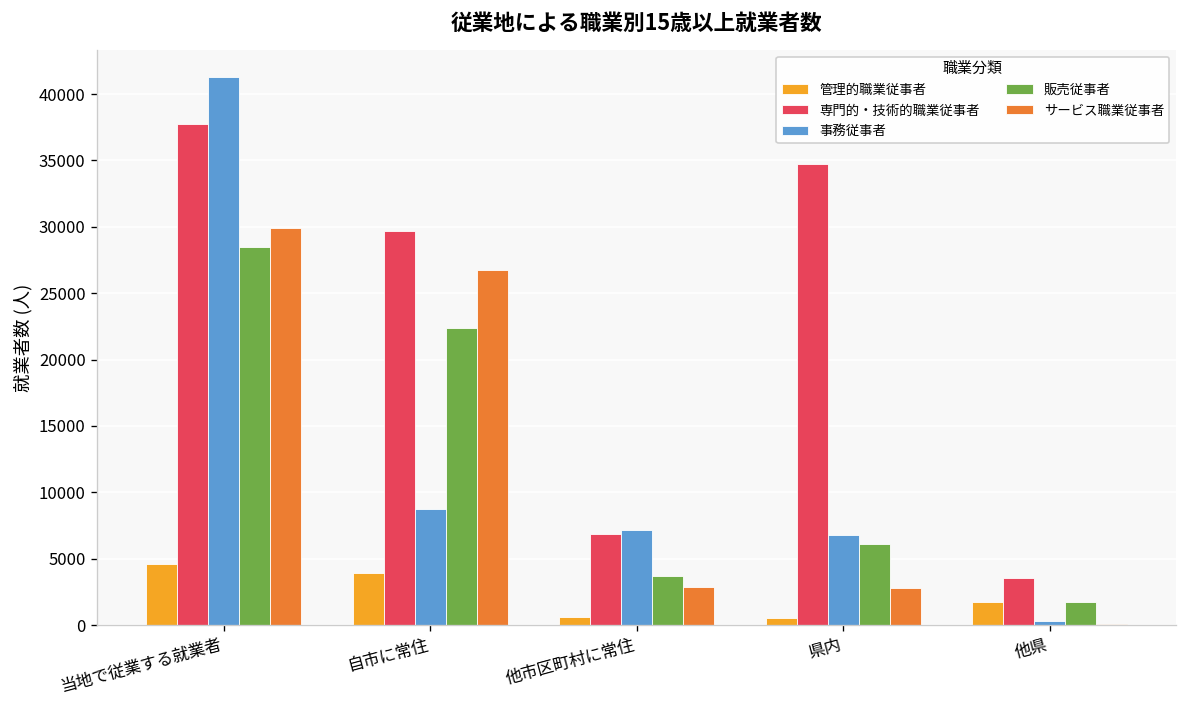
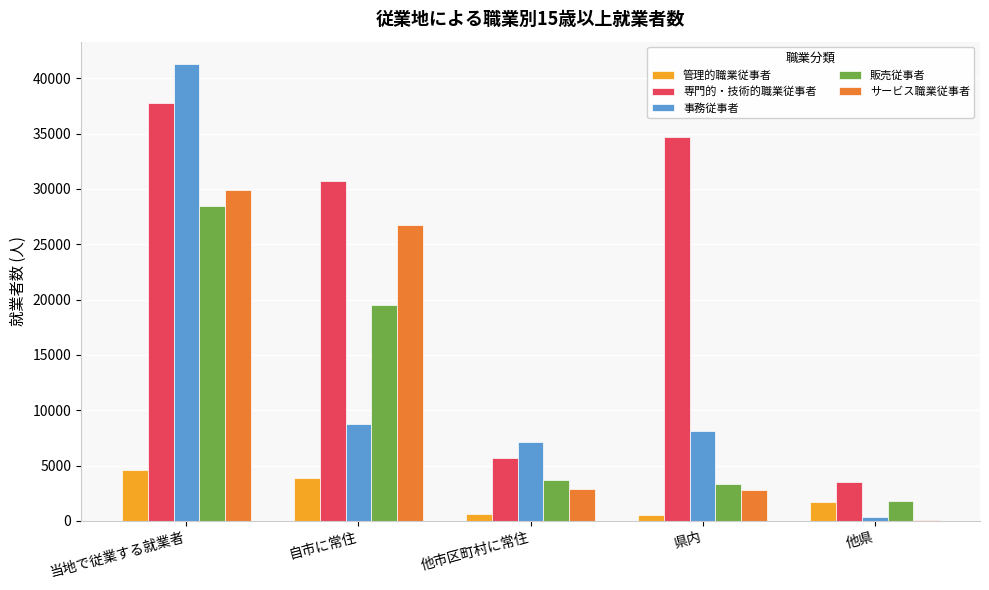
専門的・技術的職業従事者, 自市に常住: 29700 -> 30700
販売従事者, 自市に常住: 22400 -> 19500
専門的・技術的職業従事者, 他市区町村に常住: 6900 -> 5700
事務従事者, 県内: 6800 -> 8100
販売従事者, 県内: 6100 -> 3400
